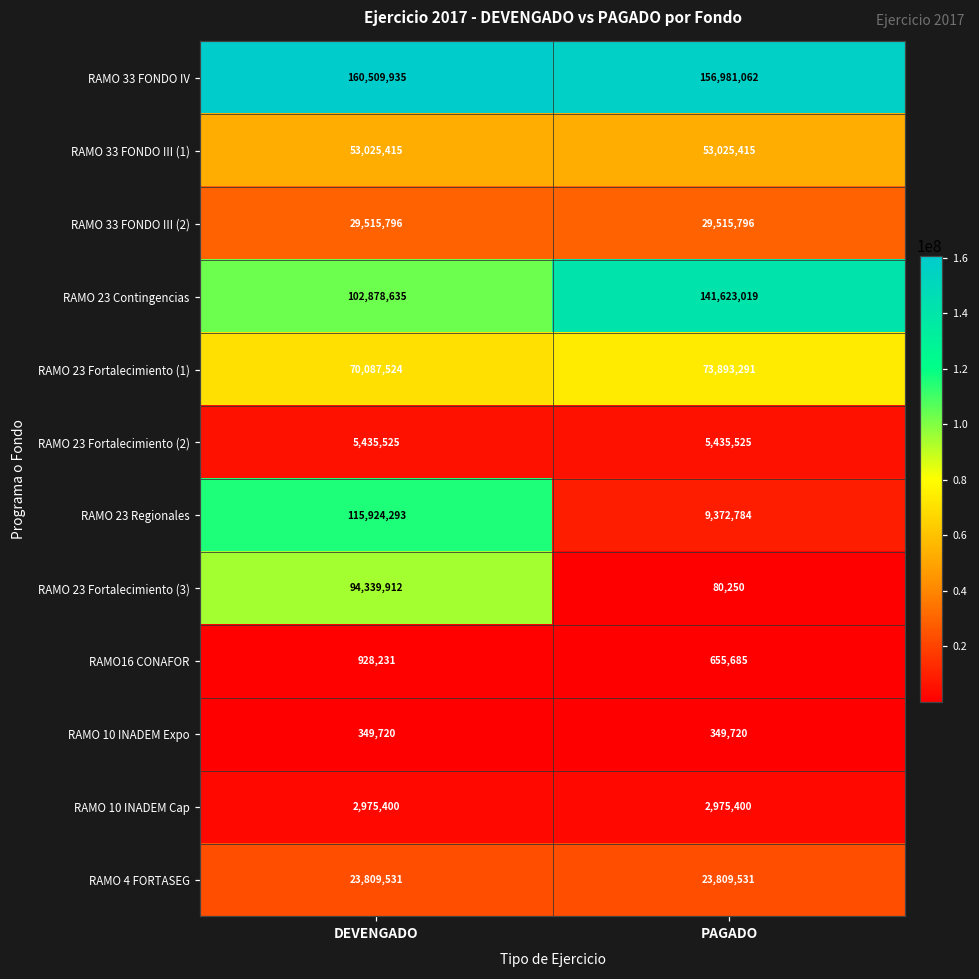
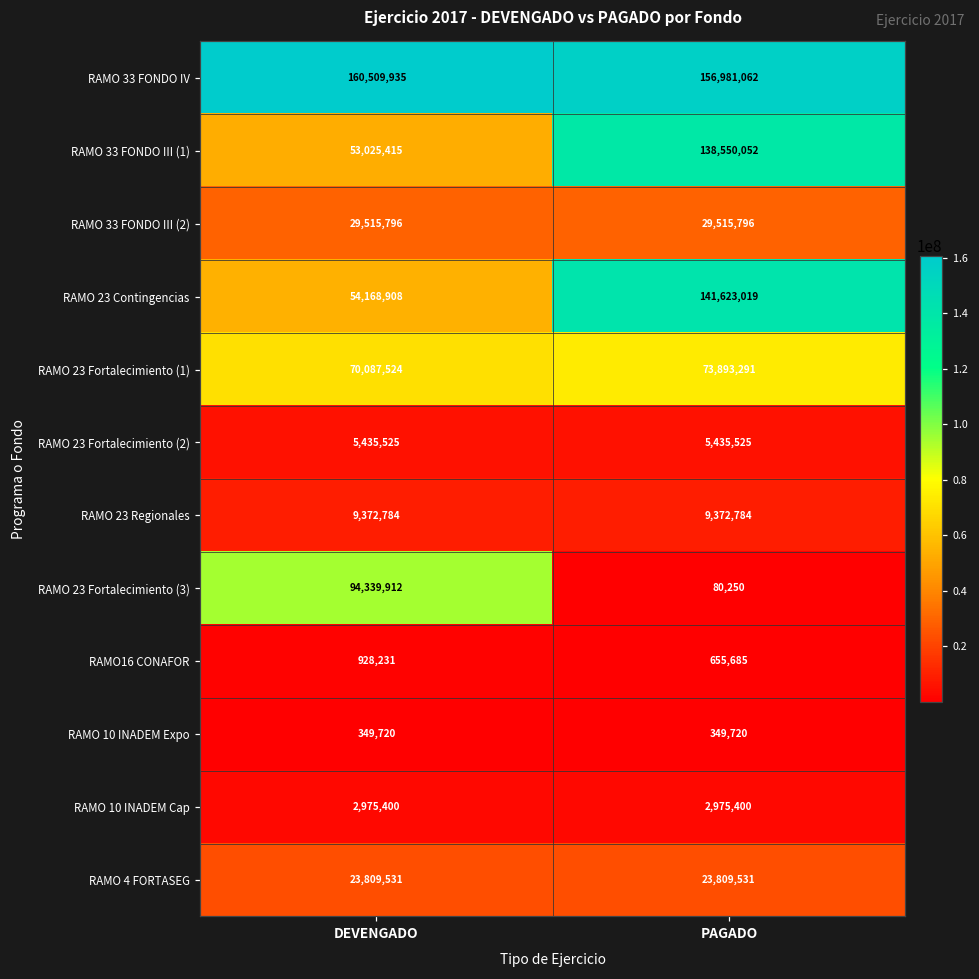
RAMO 33 FONDO III (1), PAGADO: 53,025,415 -> 138,550,052
RAMO 23 Contingencias, DEVENGADO: 102,878,635 -> 54,168,908
RAMO 23 Regionales, DEVENGADO: 115,924,293 -> 9,372,784
